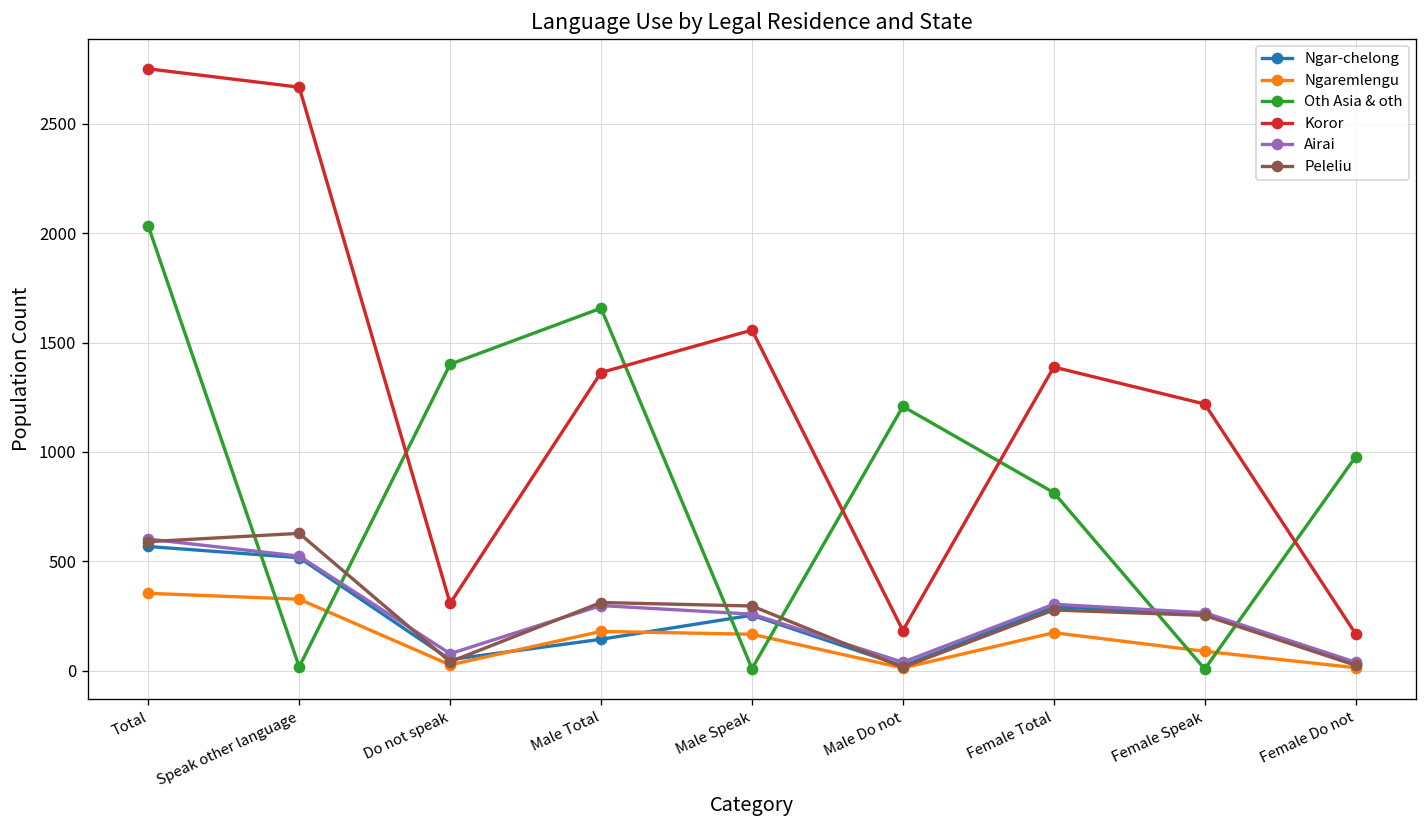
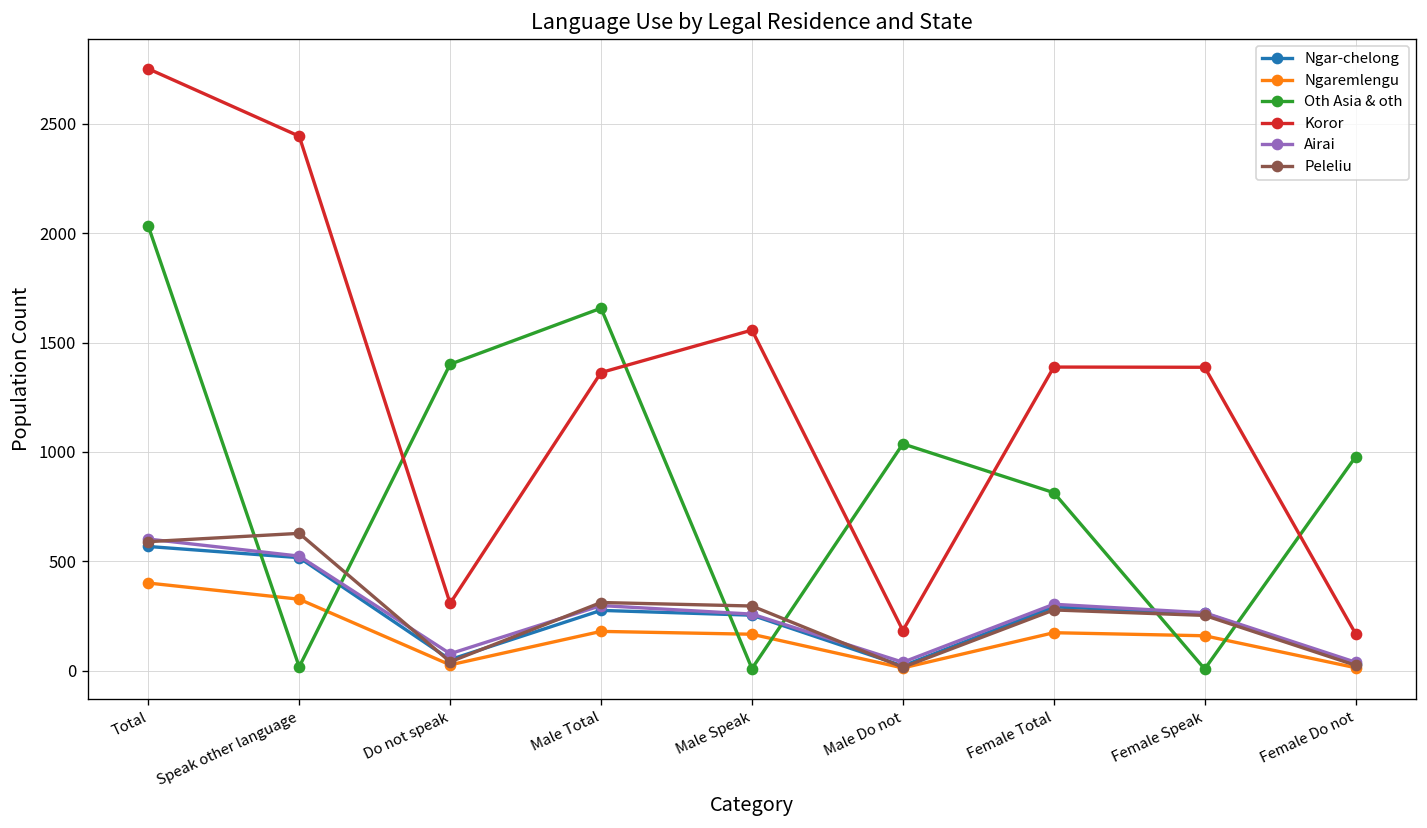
Ngaremlengu, Total: 350 -> 400
Koror, Speak other language: 2670 -> 2440
Ngar-chelong, Male Total: 140 -> 280
Oth Asia & oth, Male Do not: 1210 -> 1040
Ngaremlengu, Female Speak: 90 -> 160
Koror, Female Speak: 1220 -> 1390
